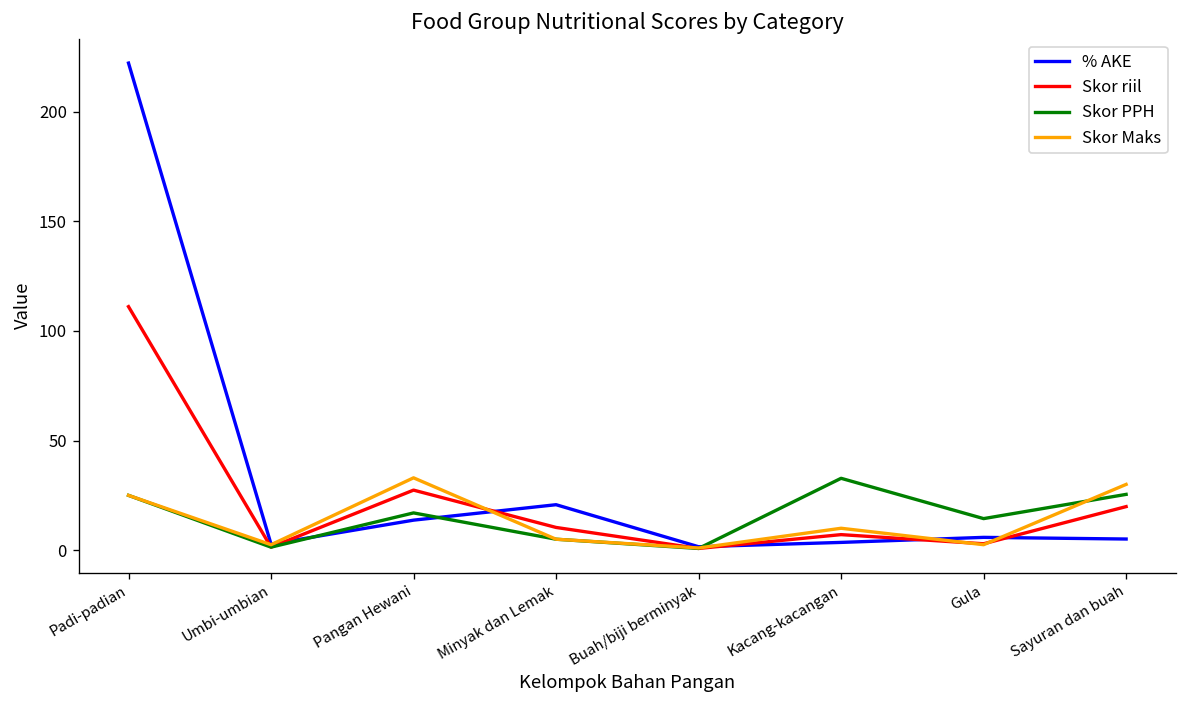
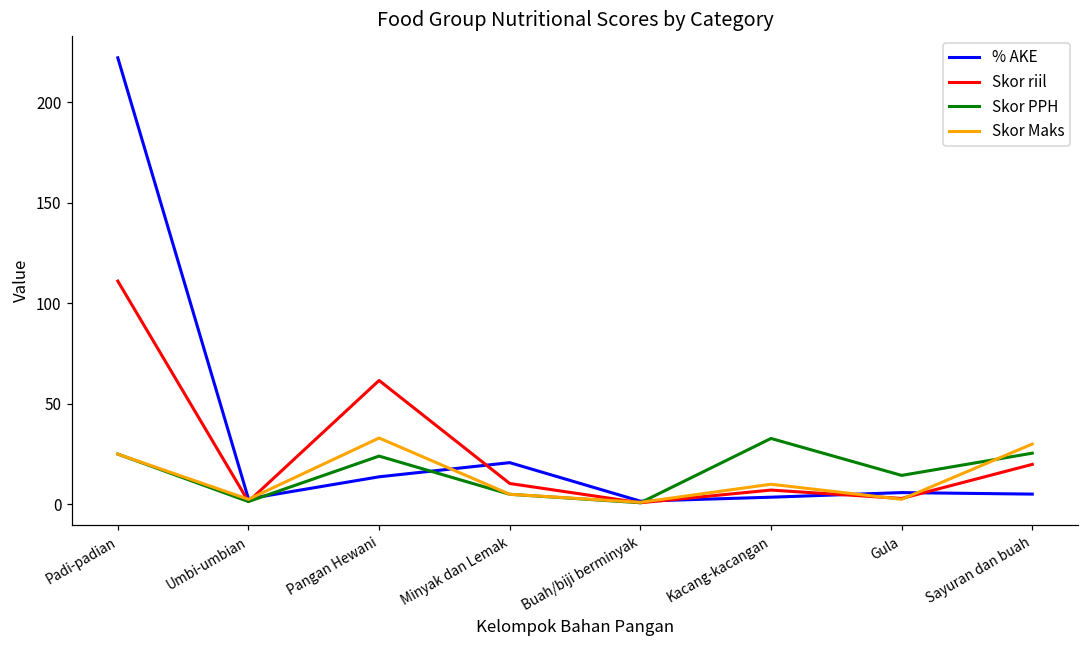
Skor riil, Pangan Hewani: 27 -> 62
Skor PPH, Pangan Hewani: 17 -> 24
